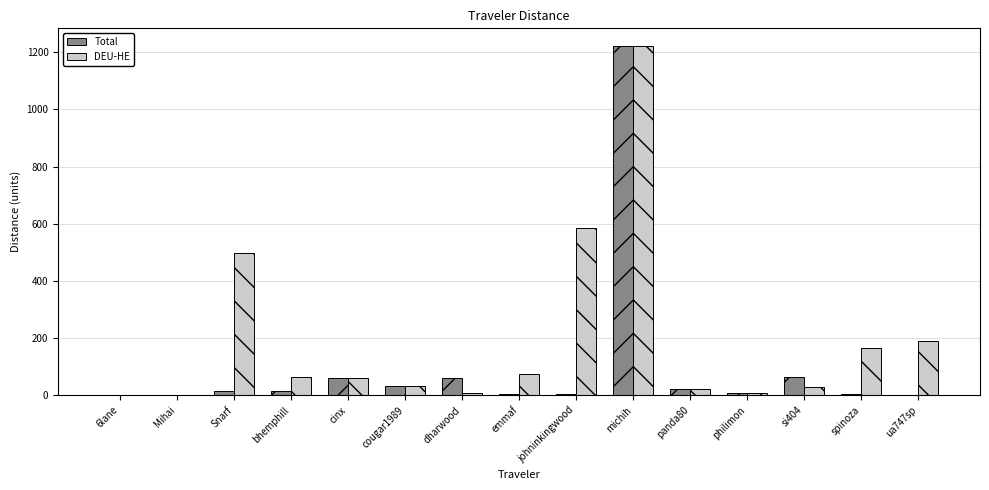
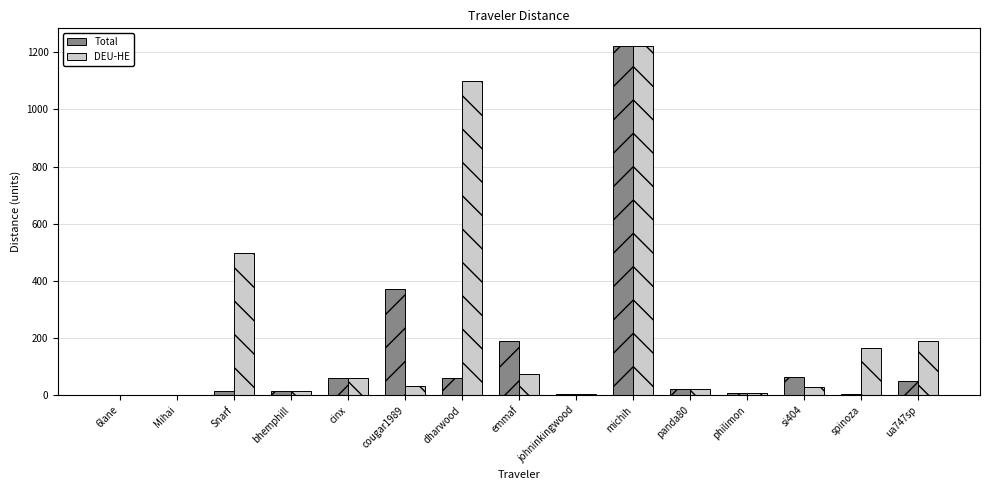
DEU-HE, bhemphill: 60 -> 10
Total, cougar1989: 30 -> 370
DEU-HE, dharwood: 10 -> 1100
Total, emmaf: 0 -> 190
DEU-HE, johninkingwood: 590 -> 0
Total, ua747sp: 0 -> 50
